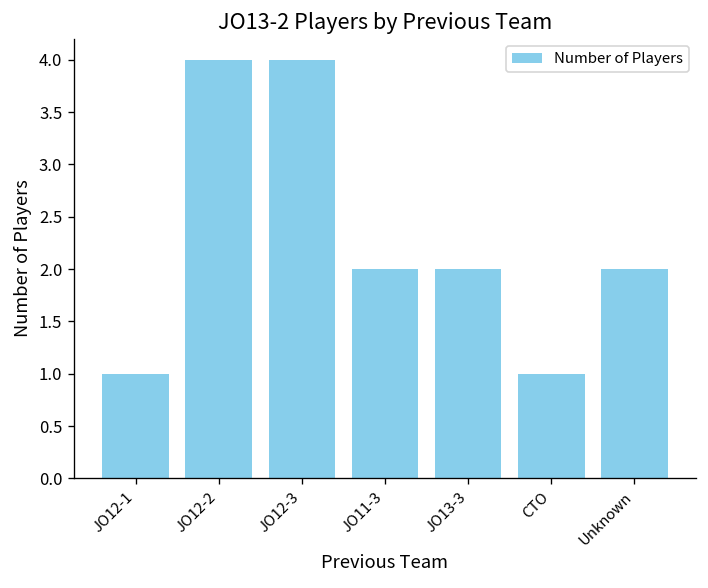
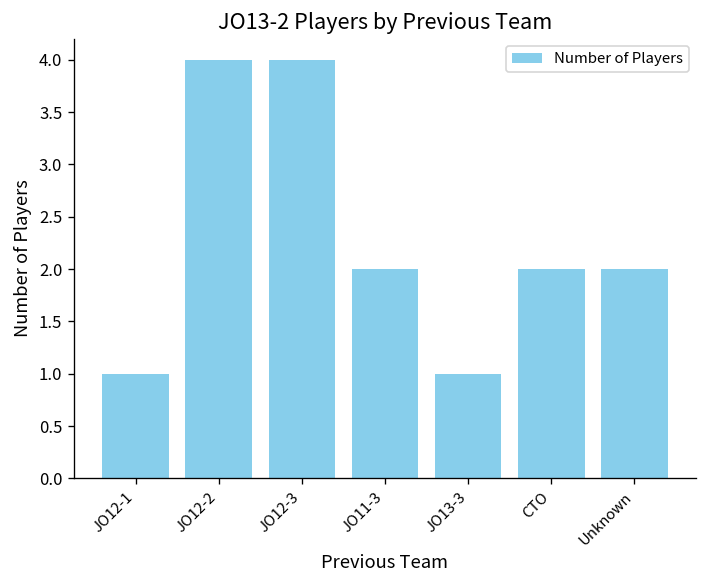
JO13-3: 2 -> 1
CTO: 1 -> 2
